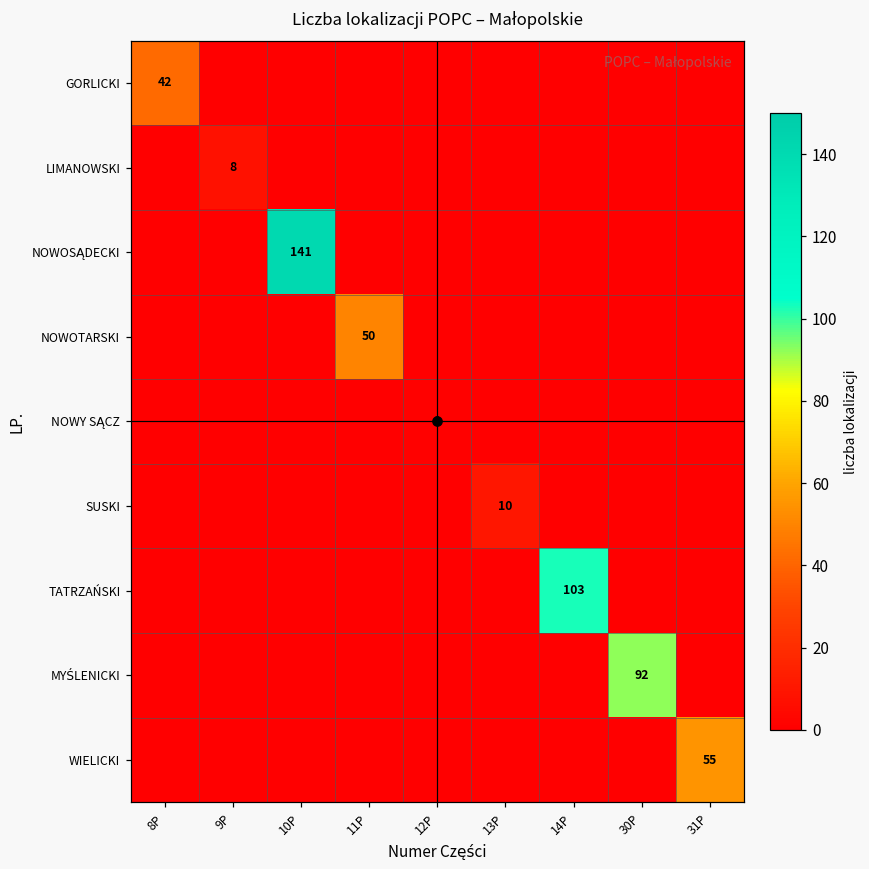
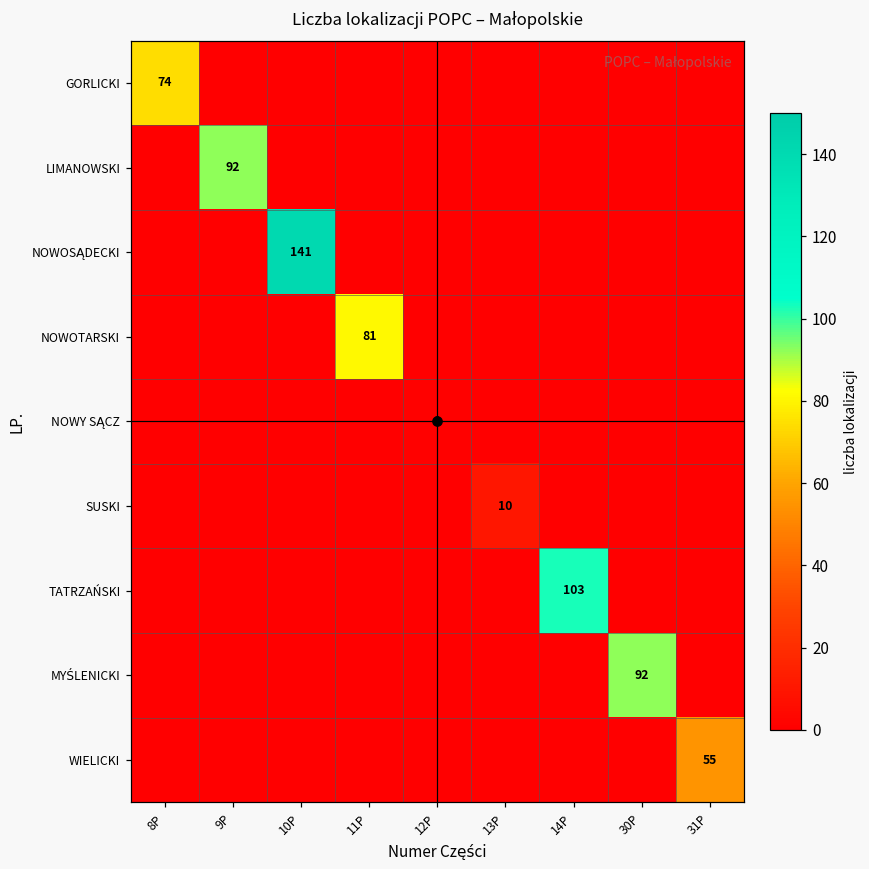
GORLICKI, 8P: 42 -> 74
LIMANOWSKI, 9P: 8 -> 92
NOWOTARSKI, 11P: 50 -> 81
